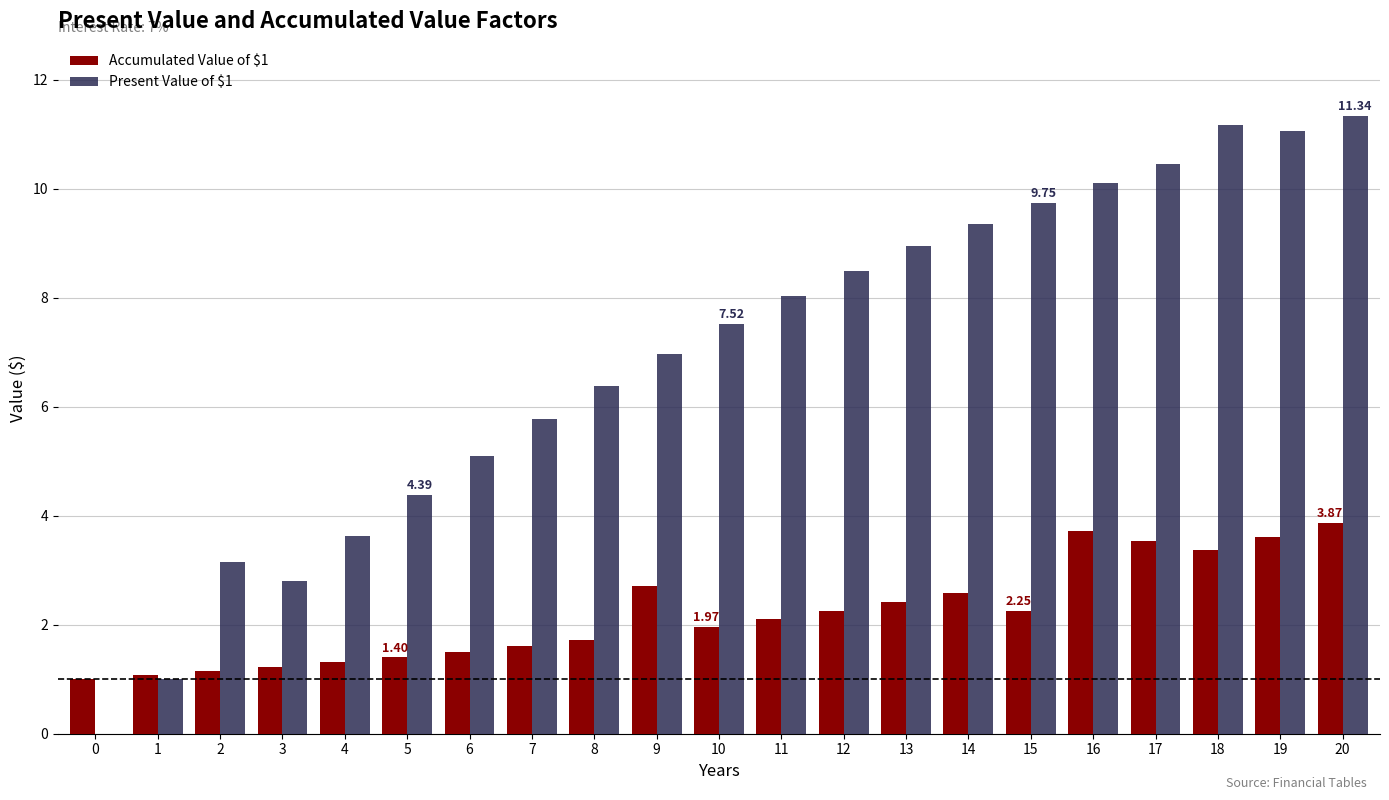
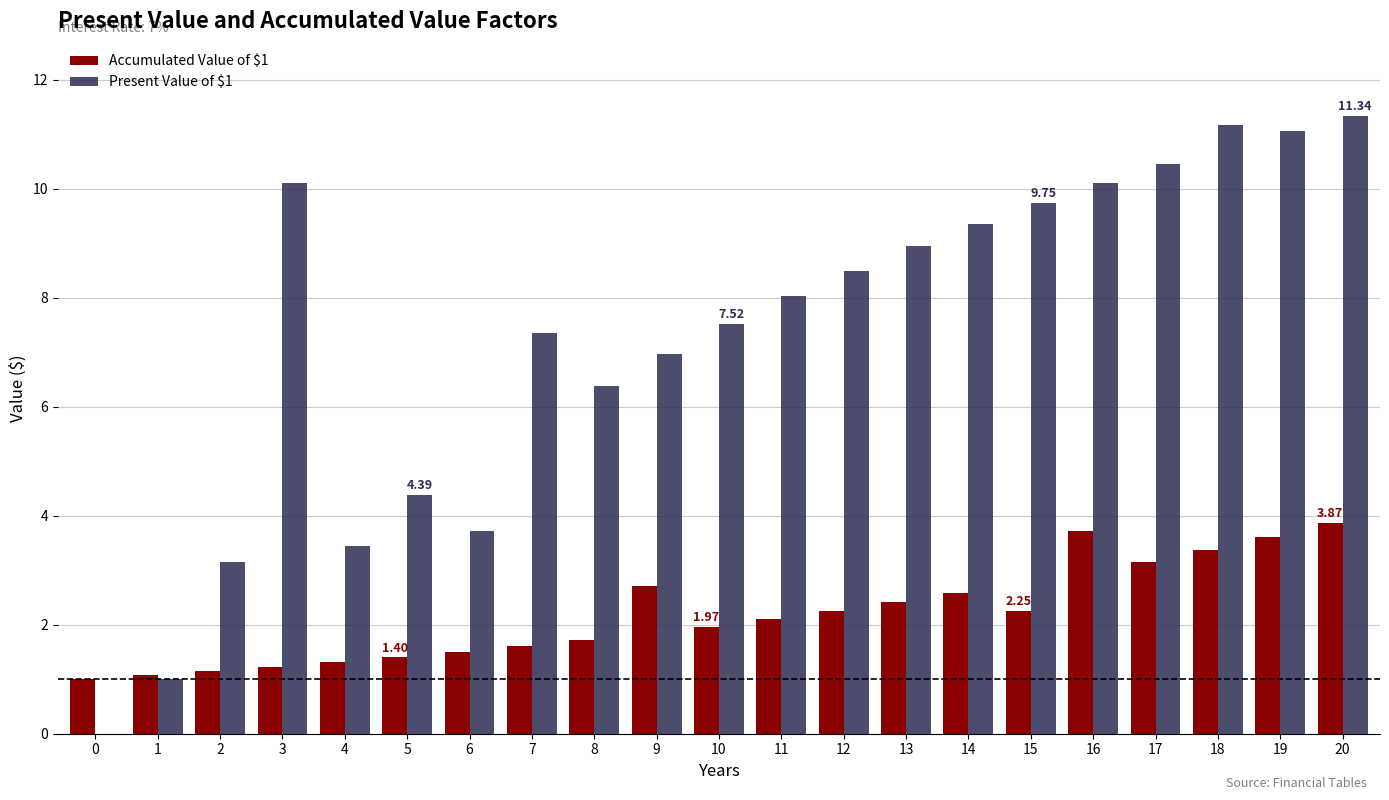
Present Value of $1, 3: 2.8 -> 10.1
Present Value of $1, 4: 3.6 -> 3.4
Present Value of $1, 6: 5.1 -> 3.7
Present Value of $1, 7: 5.8 -> 7.4
Accumulated Value of $1, 17: 3.5 -> 3.2
